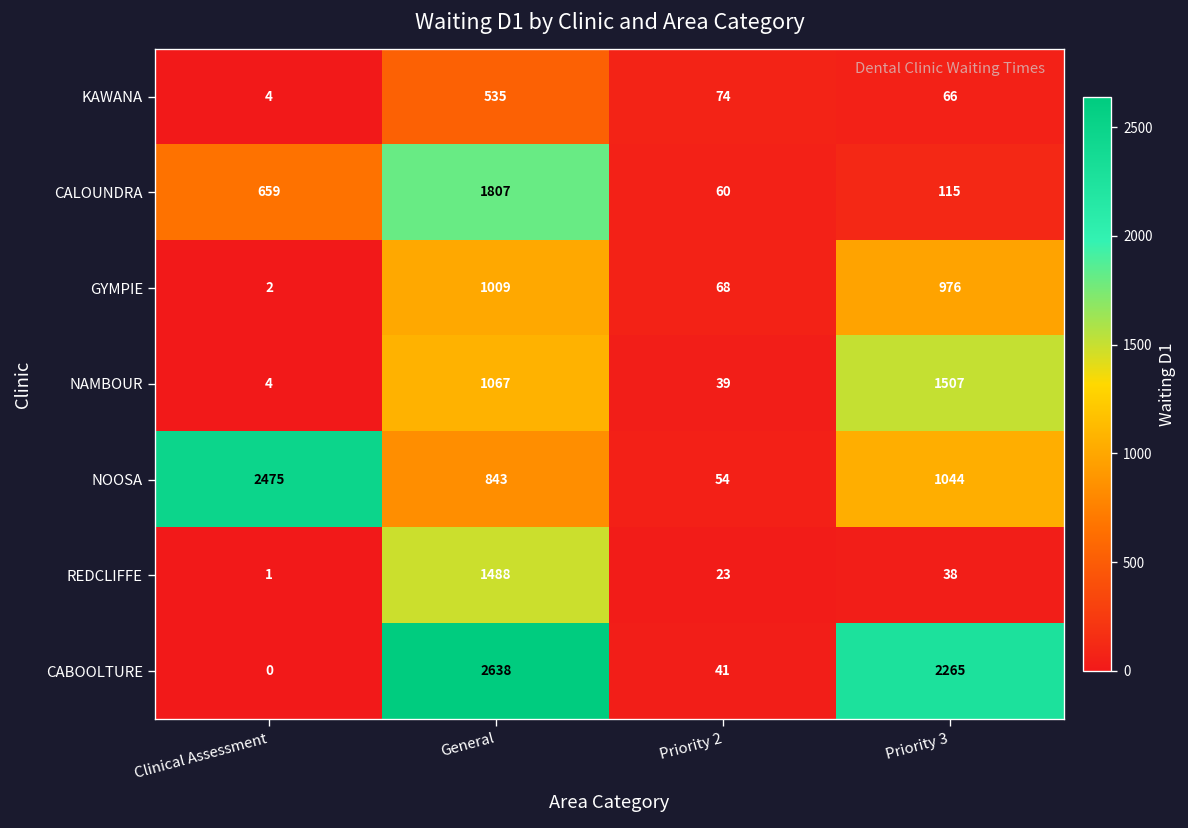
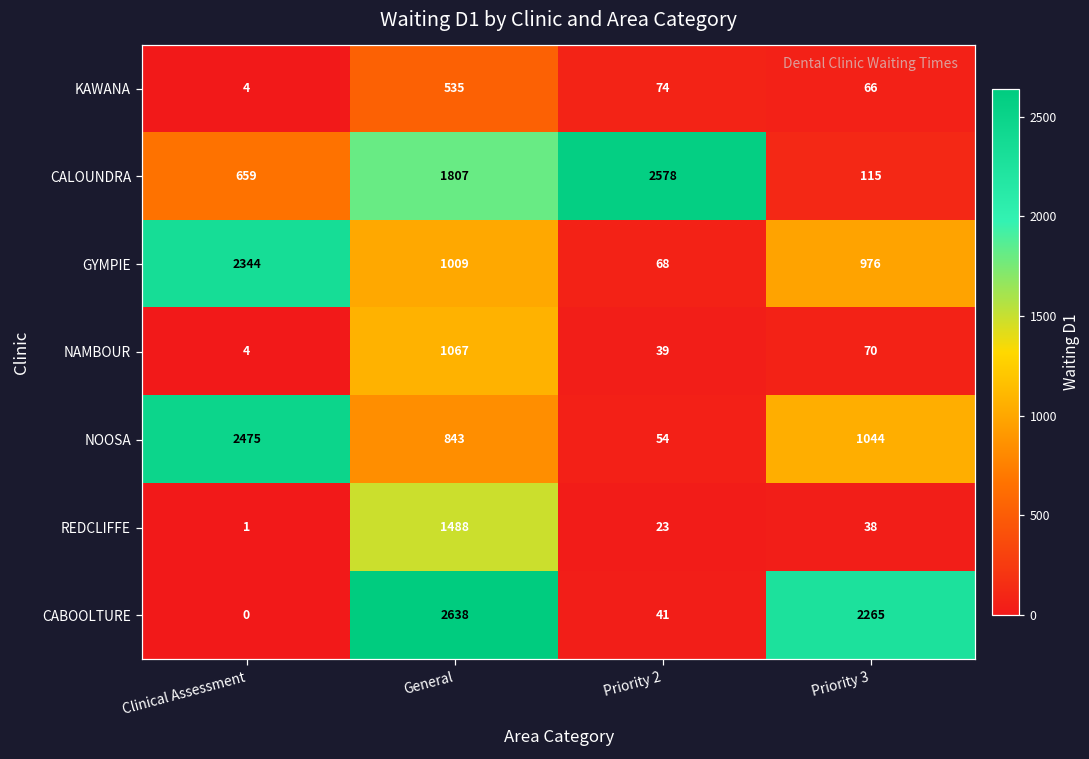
CALOUNDRA, Priority 2: 60 -> 2578
GYMPIE, Clinical Assessment: 2 -> 2344
NAMBOUR, Priority 3: 1507 -> 70
